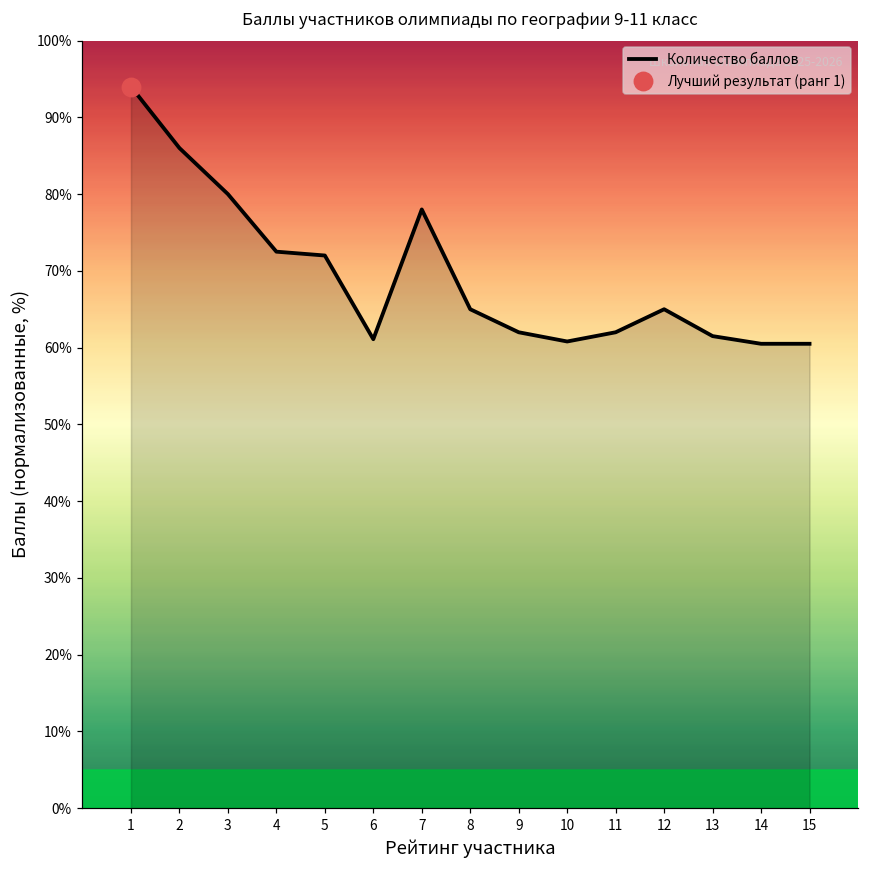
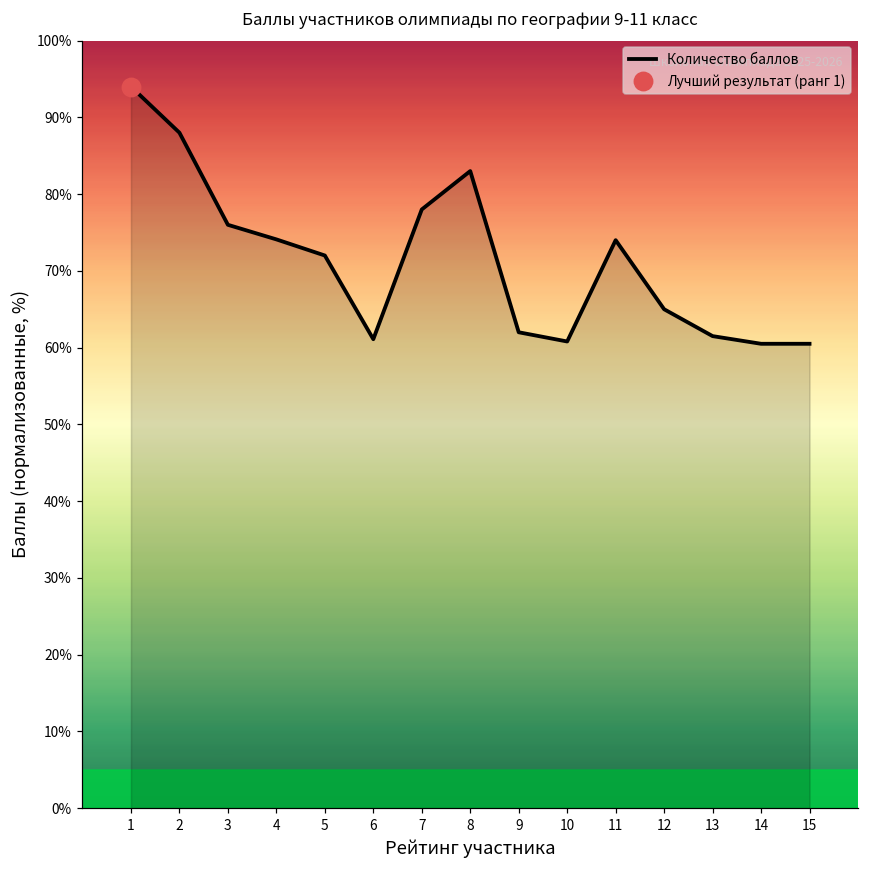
Количество баллов, 2: 86% -> 88%
Количество баллов, 3: 80% -> 76%
Количество баллов, 4: 73% -> 74%
Количество баллов, 8: 65% -> 83%
Количество баллов, 11: 62% -> 74%
